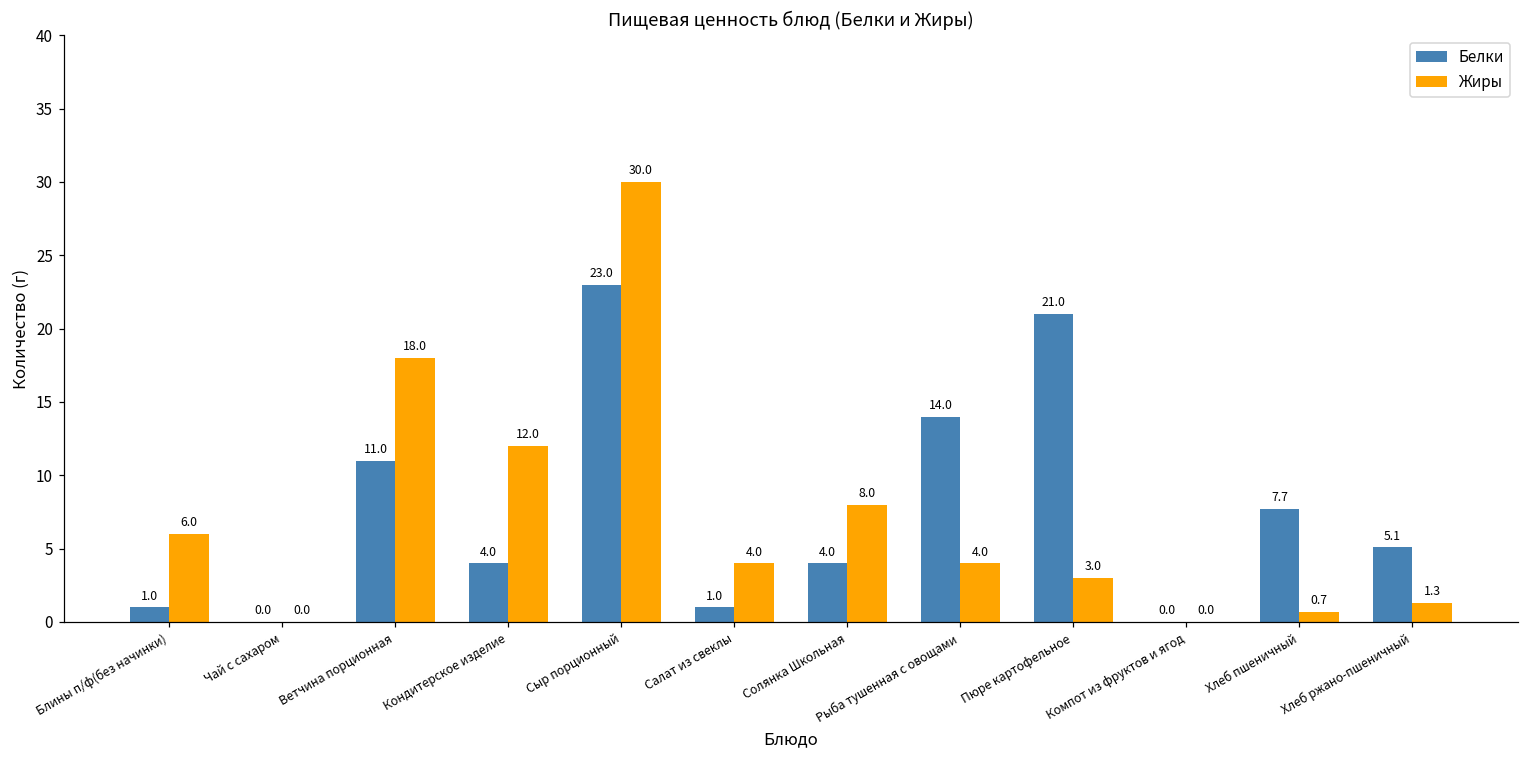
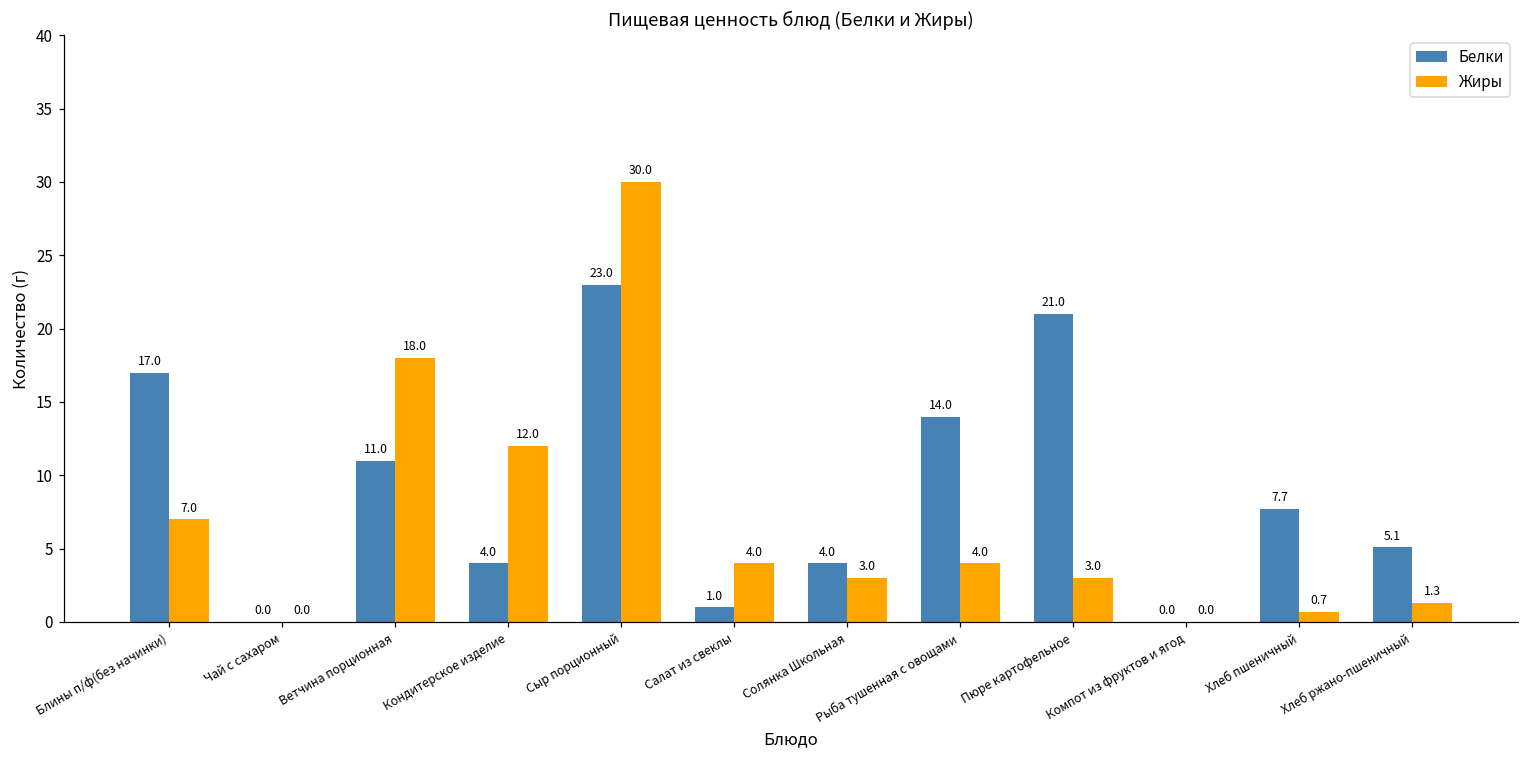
Белки, Блины п/ф(без начинки): 1.0 -> 17.0
Жиры, Блины п/ф(без начинки): 6.0 -> 7.0
Жиры, Солянка Школьная: 8.0 -> 3.0
